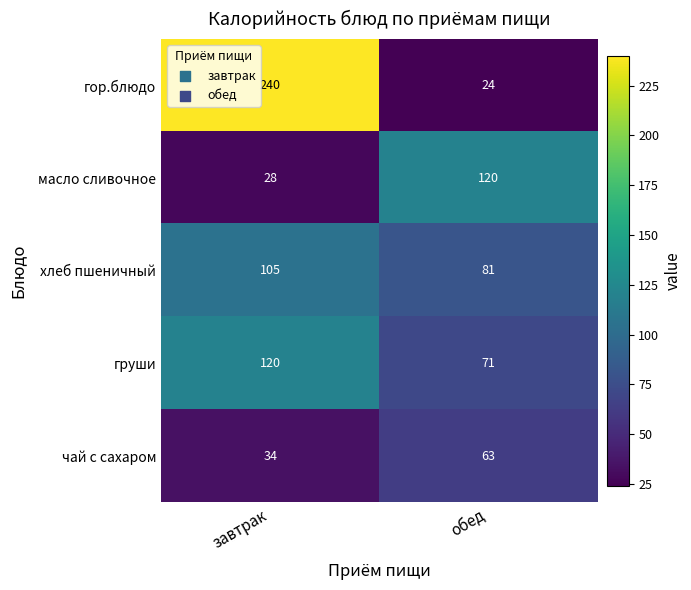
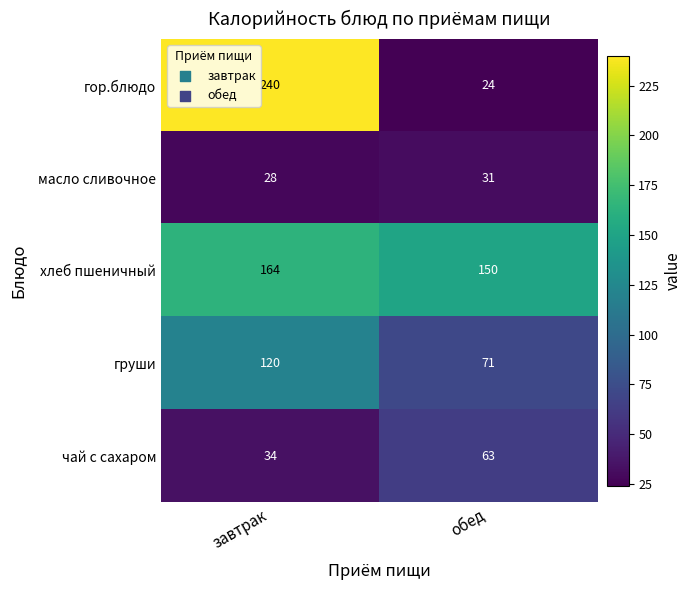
масло сливочное, обед: 120 -> 31
хлеб пшеничный, завтрак: 105 -> 164
хлеб пшеничный, обед: 81 -> 150
